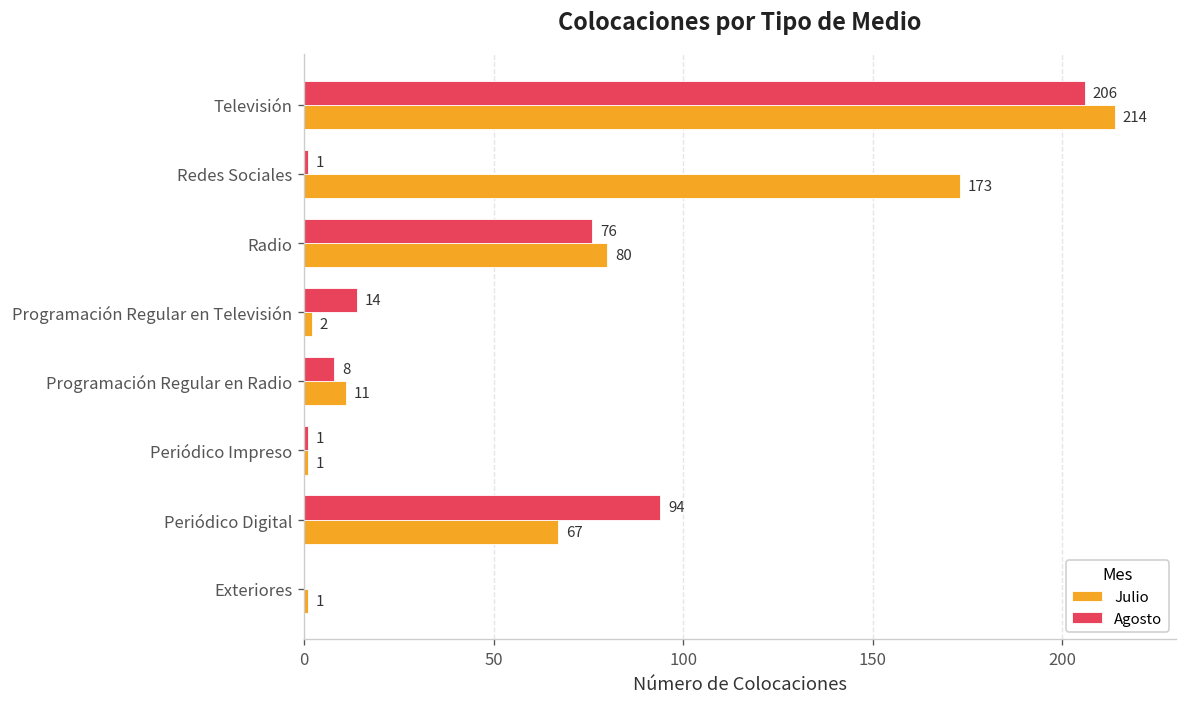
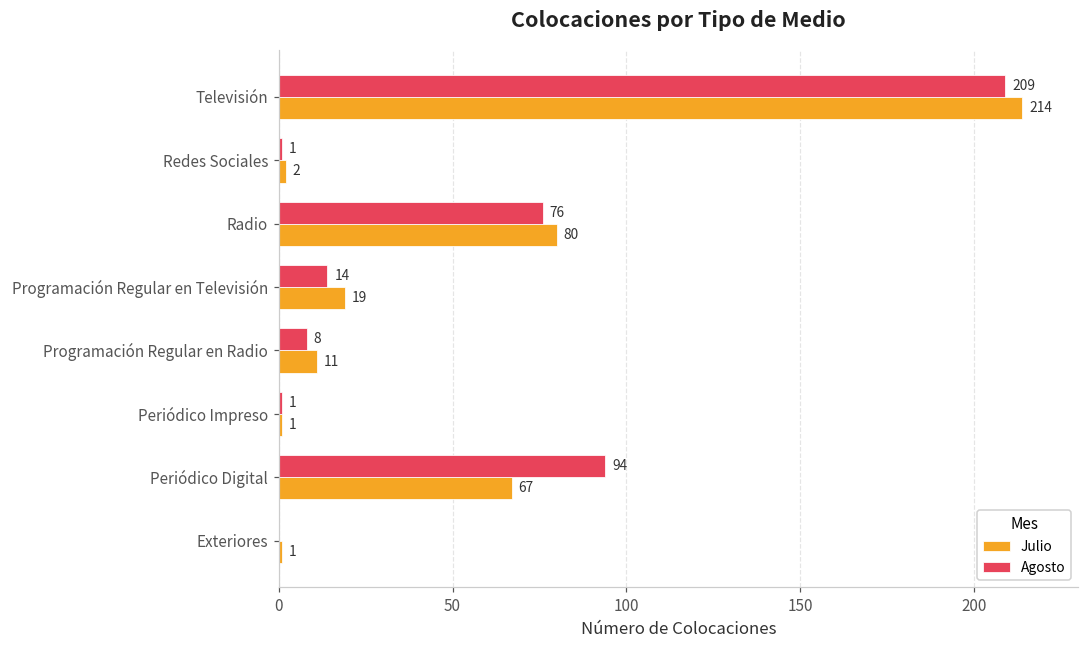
Agosto, Televisión: 206 -> 209
Julio, Redes Sociales: 173 -> 2
Julio, Programación Regular en Televisión: 2 -> 19
